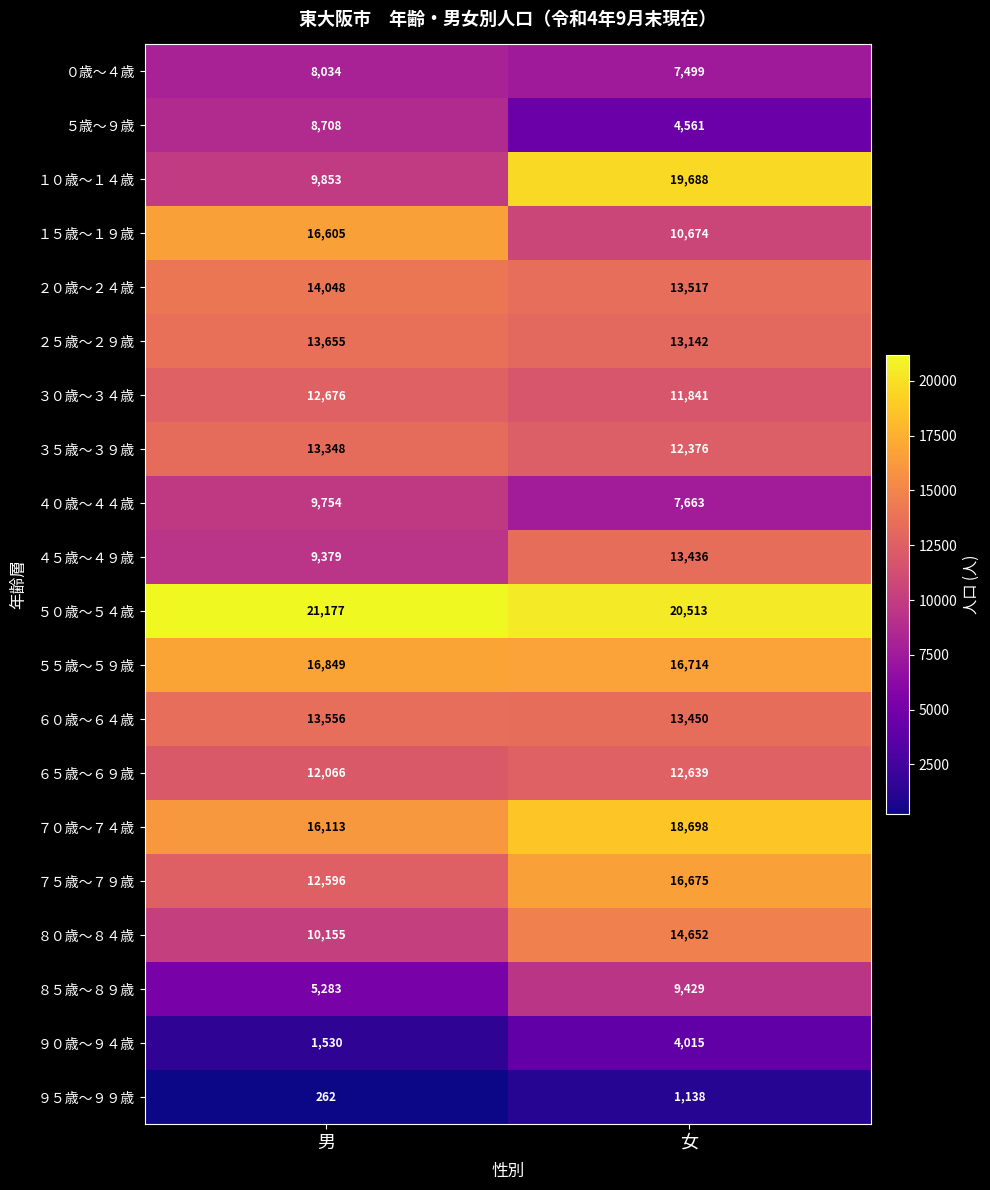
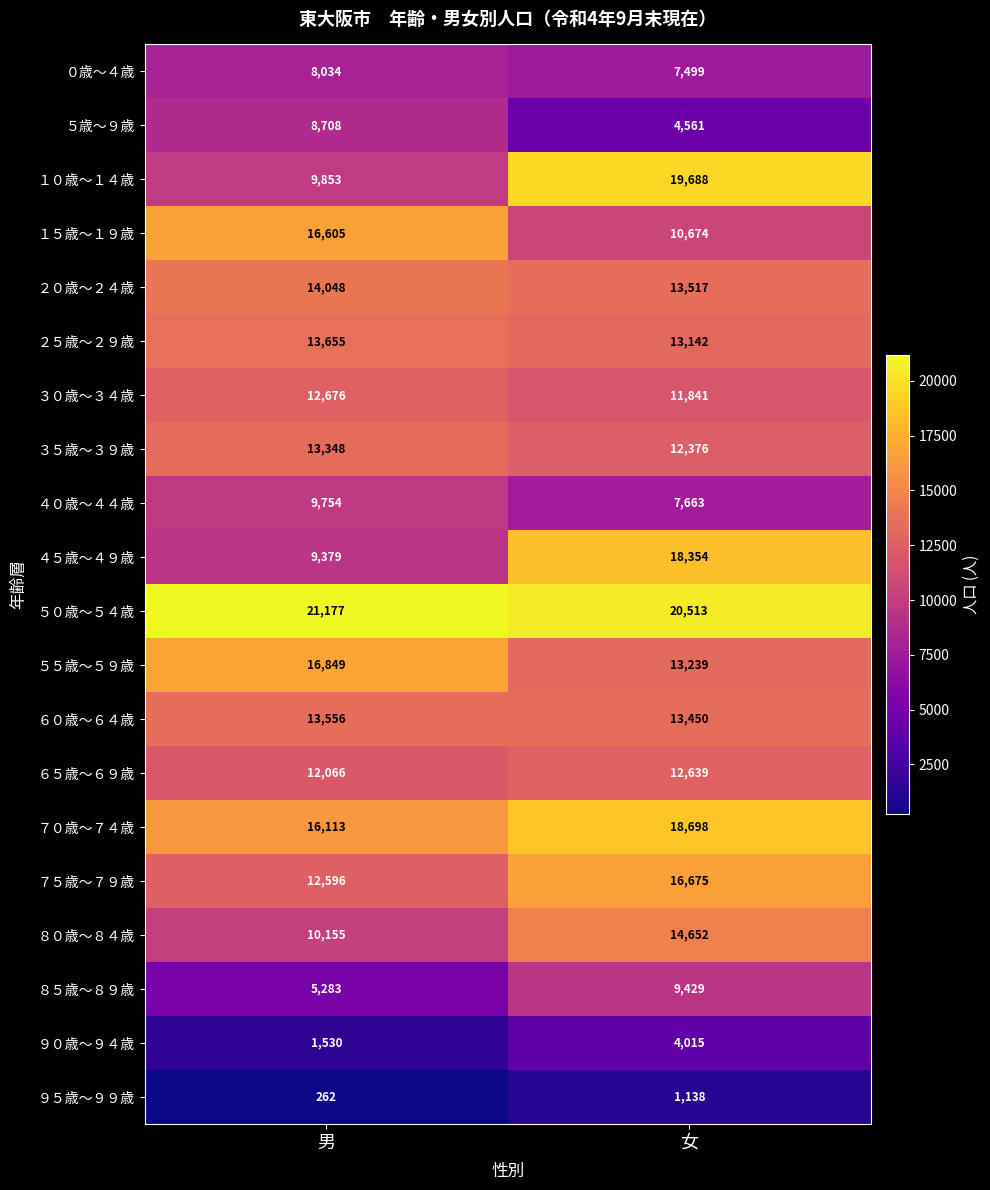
４５歳～４９歳, 女: 13,436 -> 18,354
５５歳～５９歳, 女: 16,714 -> 13,239
